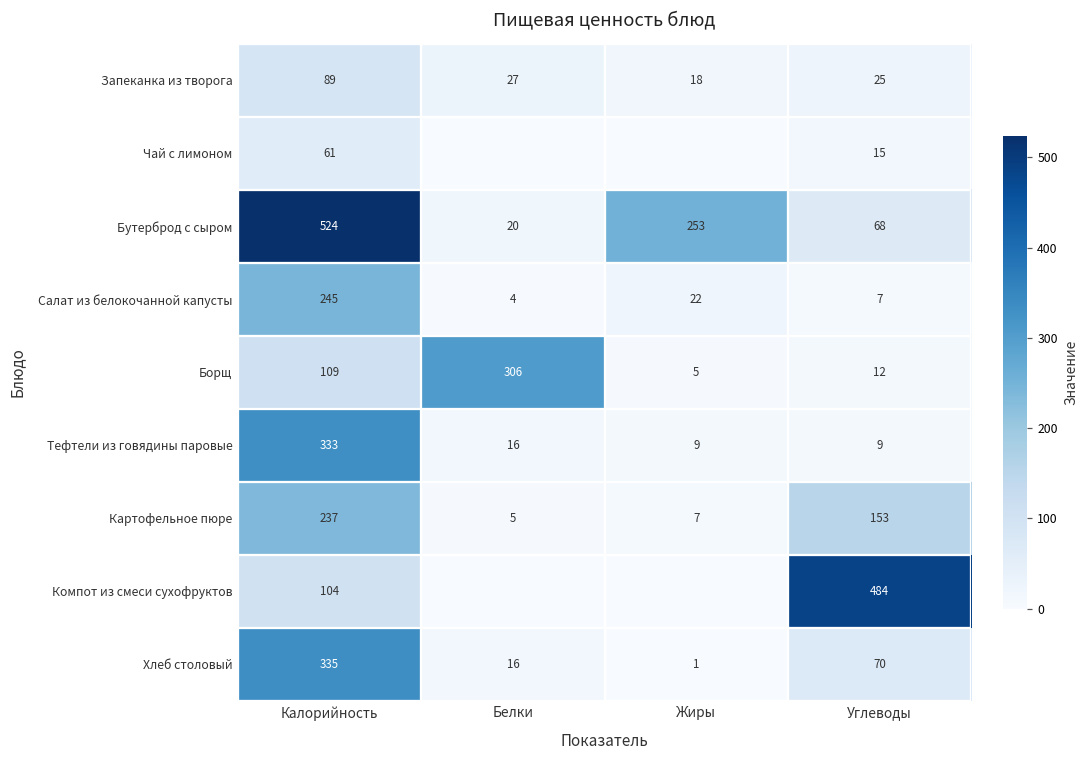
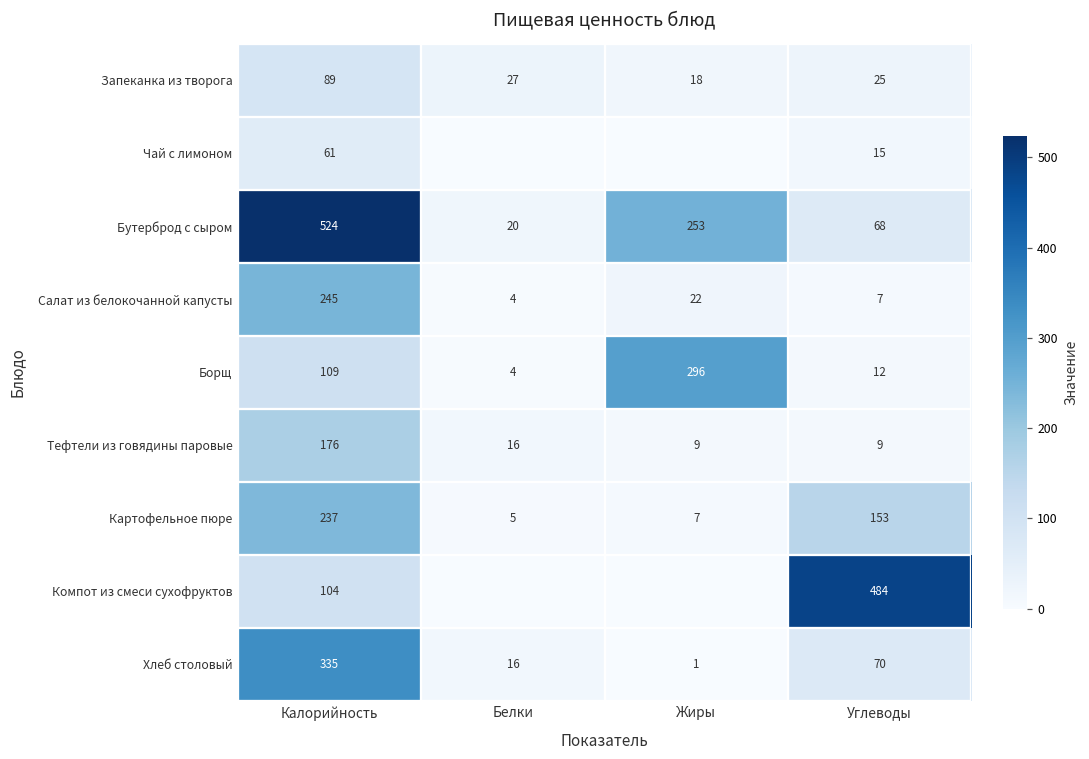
Борщ, Белки: 306 -> 4
Борщ, Жиры: 5 -> 296
Тефтели из говядины паровые, Калорийность: 333 -> 176
